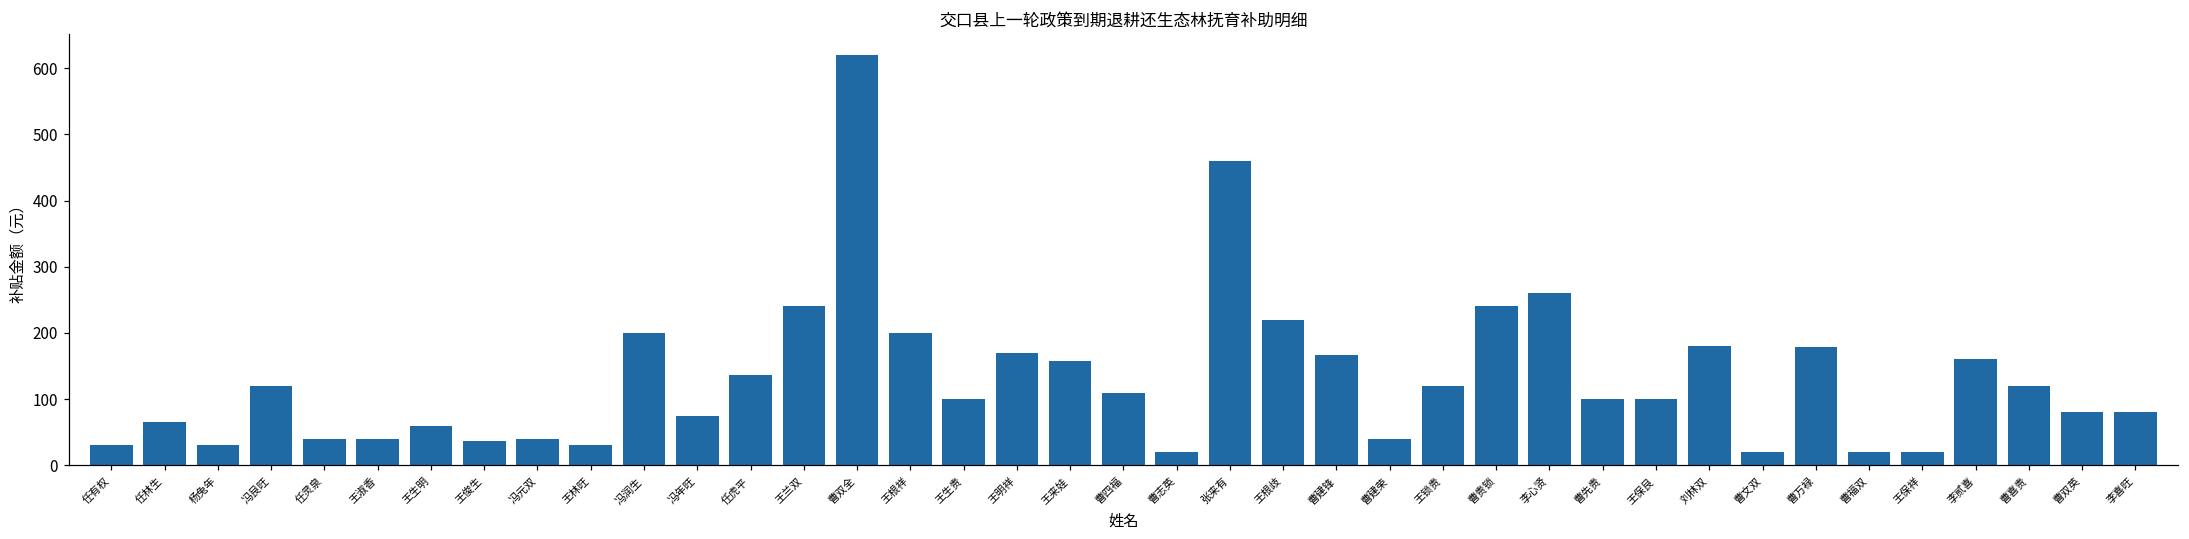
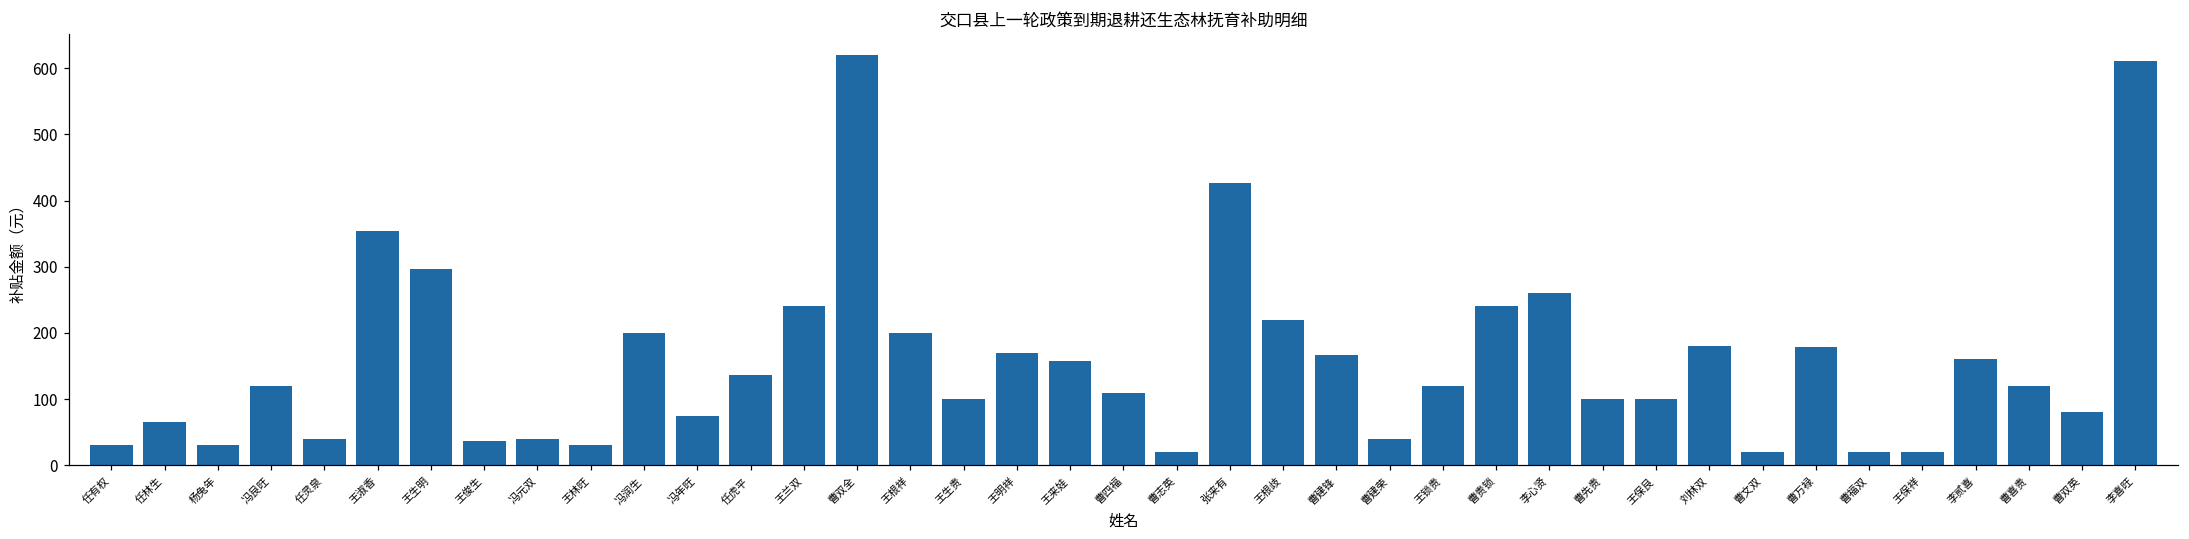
王淑香: 40 -> 350
王生明: 60 -> 300
张来有: 460 -> 430
李喜旺: 80 -> 610
